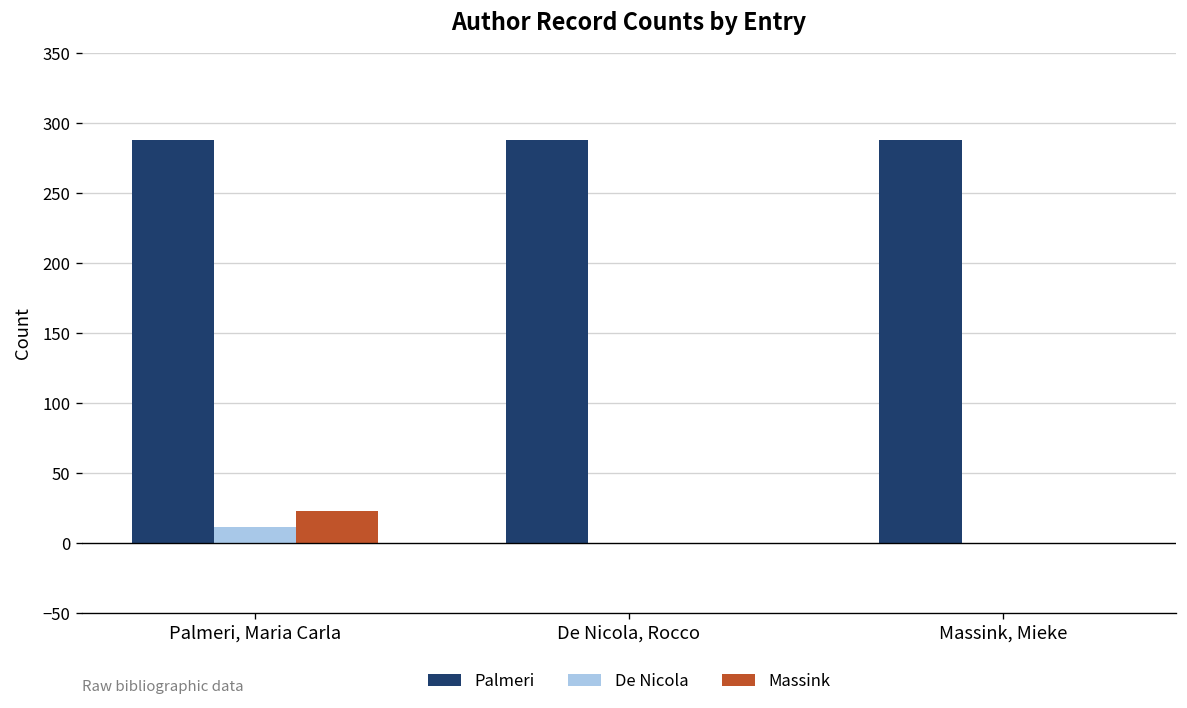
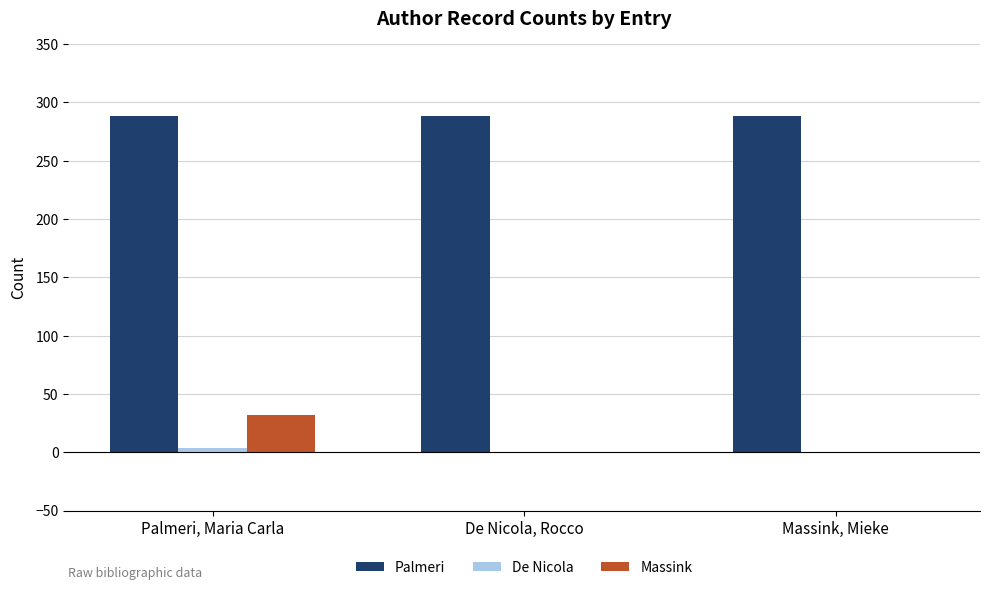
De Nicola, Palmeri, Maria Carla: 11 -> 4
Massink, Palmeri, Maria Carla: 23 -> 32
